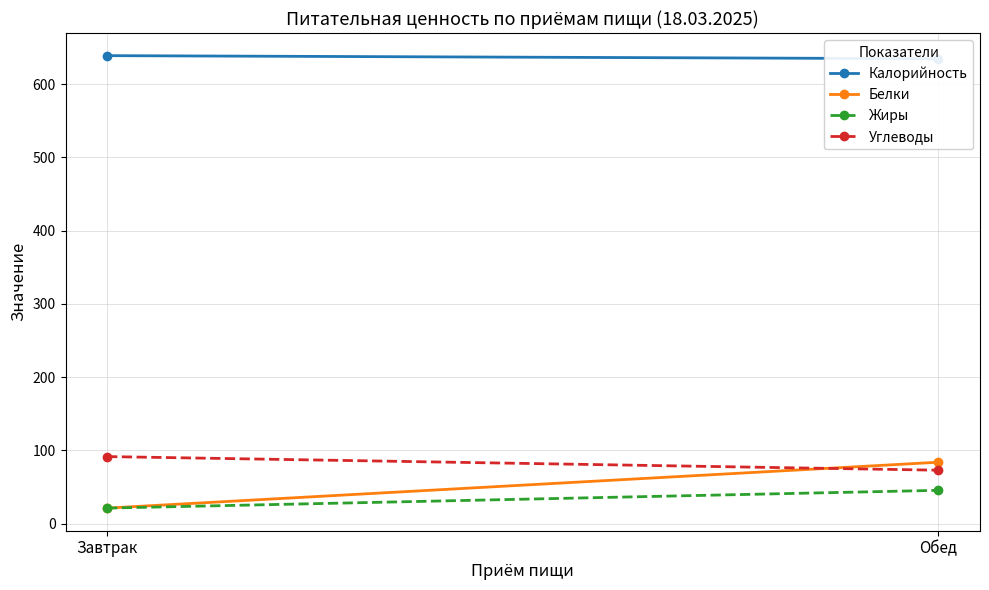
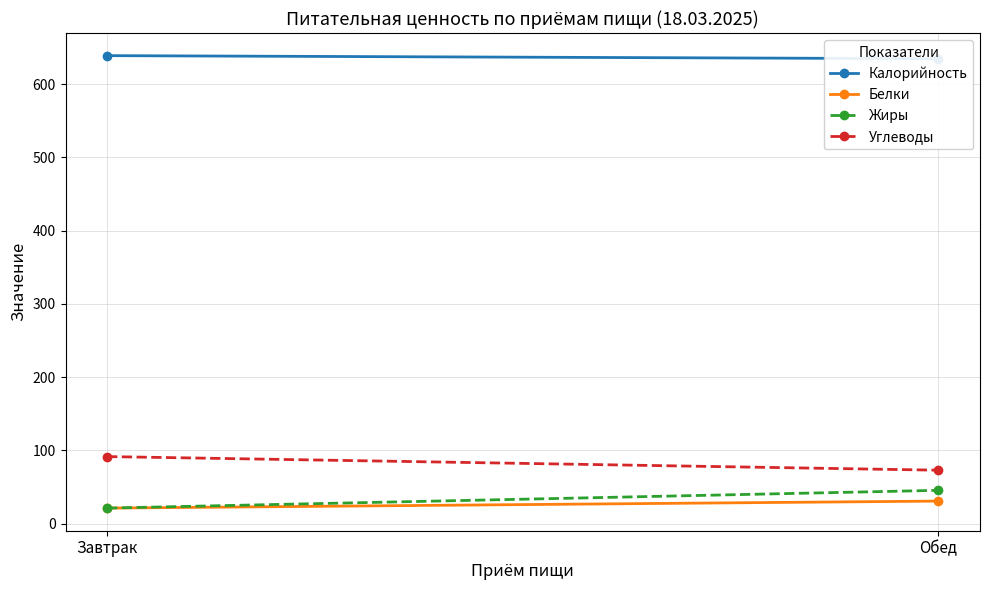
Белки, Обед: 80 -> 30
